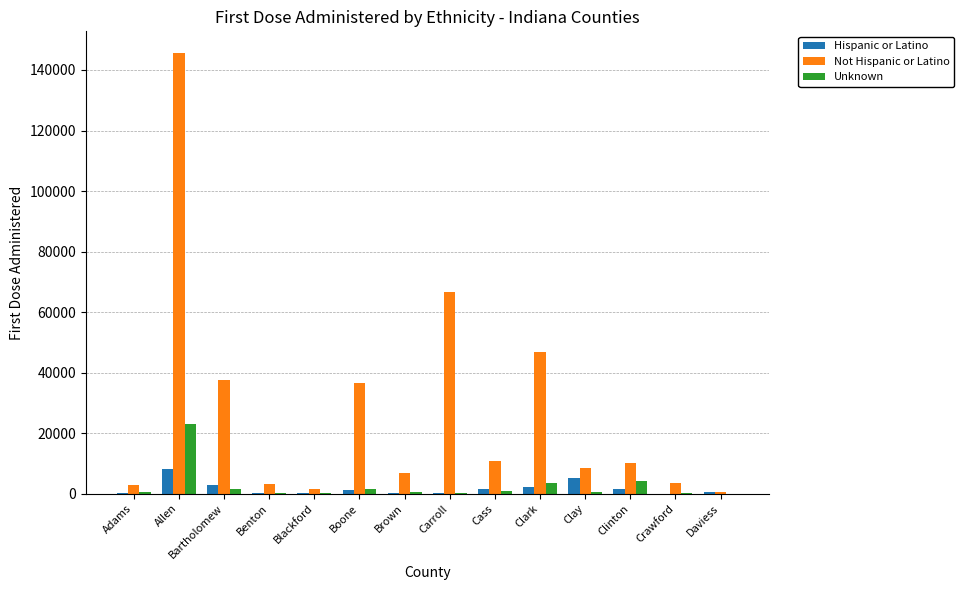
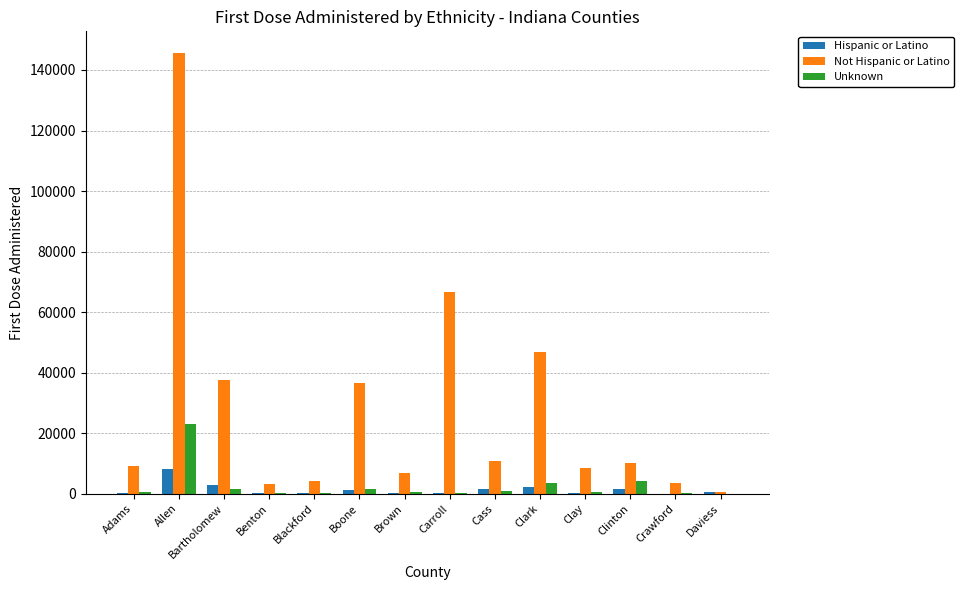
Not Hispanic or Latino, Adams: 3000 -> 9000
Not Hispanic or Latino, Blackford: 2000 -> 4000
Hispanic or Latino, Clay: 5000 -> 0
